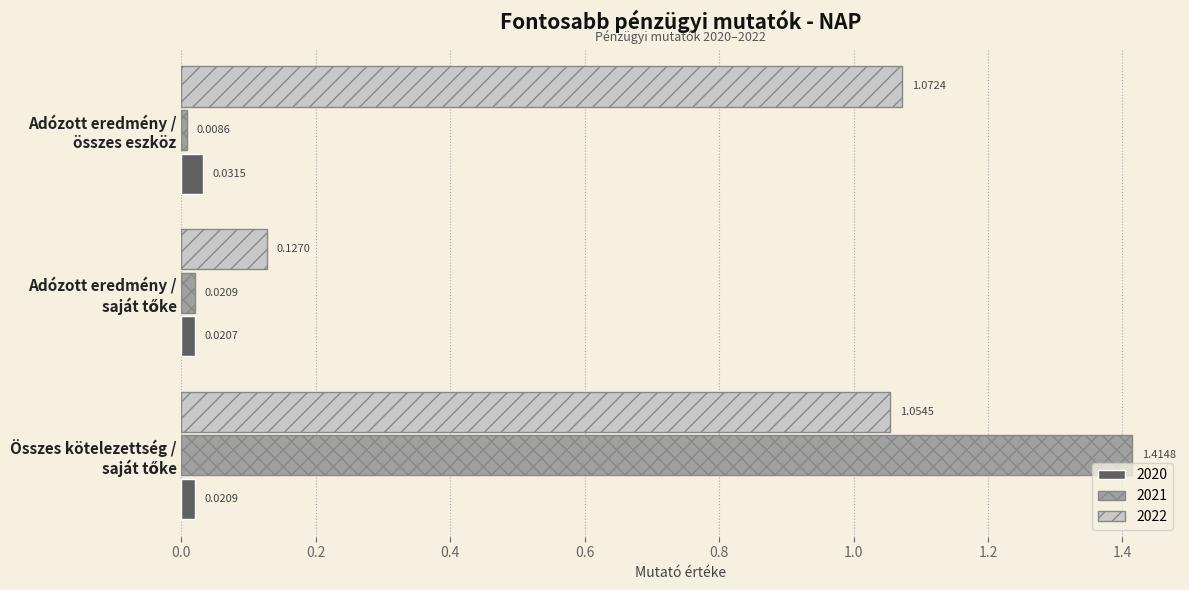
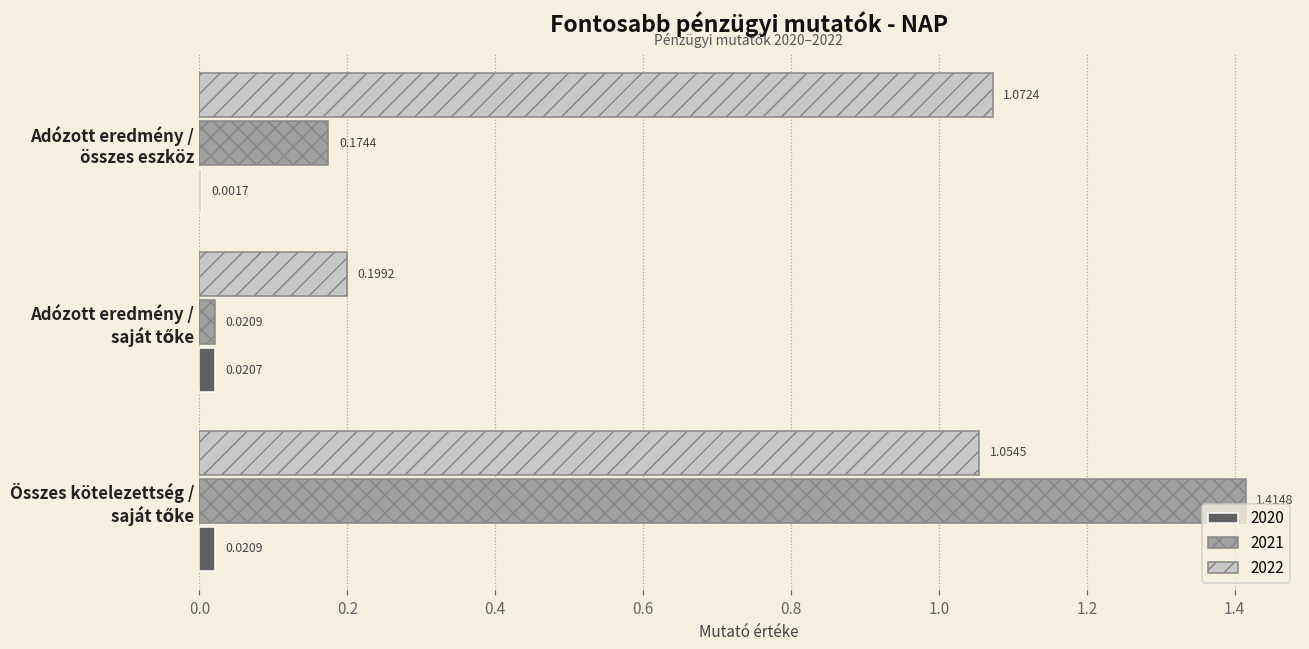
2021, Adózott eredmény / összes eszköz: 0.0086 -> 0.1744
2020, Adózott eredmény / összes eszköz: 0.0315 -> 0.0017
2022, Adózott eredmény / saját tőke: 0.1270 -> 0.1992
